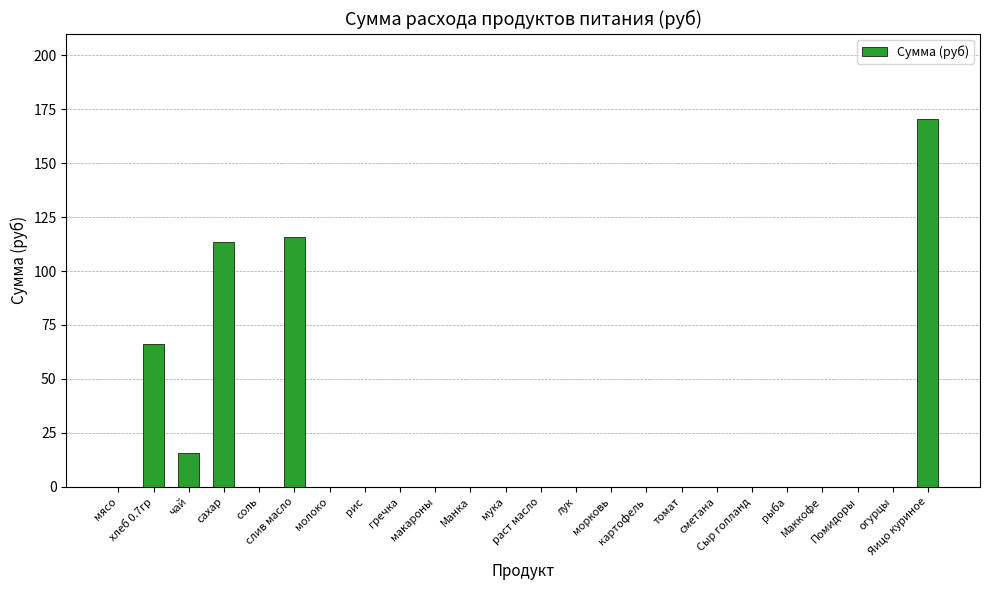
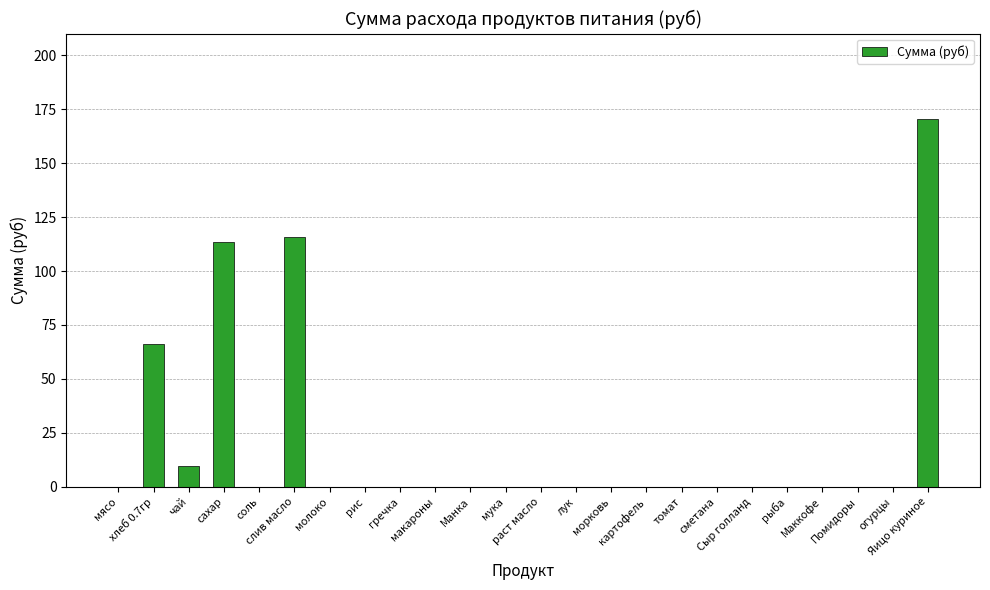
чай: 16 -> 10
